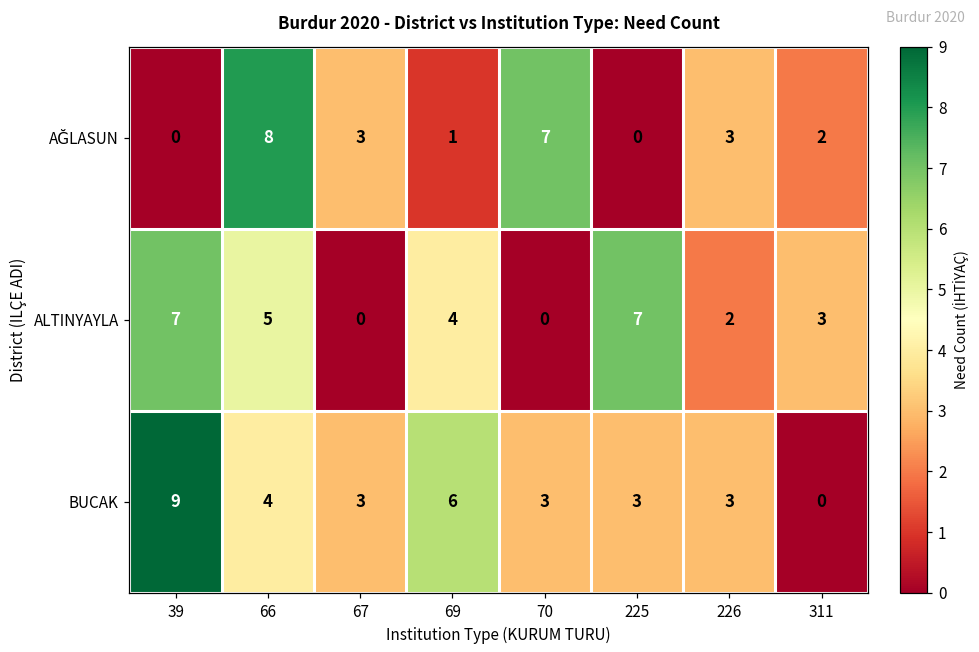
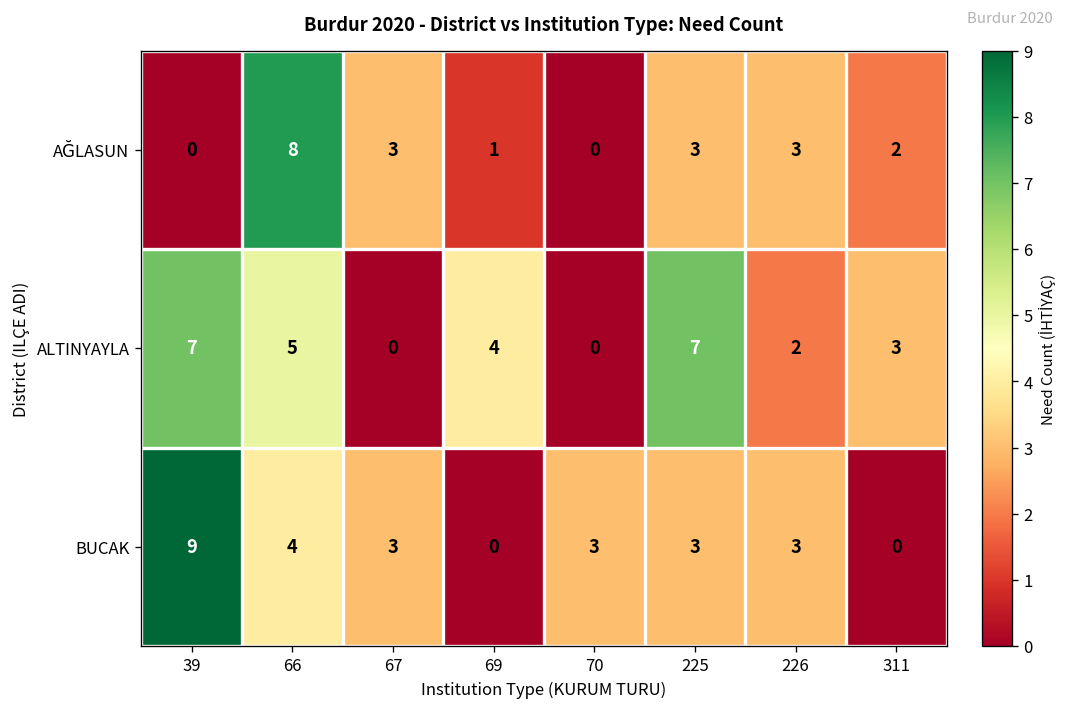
AĞLASUN, 70: 7 -> 0
AĞLASUN, 225: 0 -> 3
BUCAK, 69: 6 -> 0
